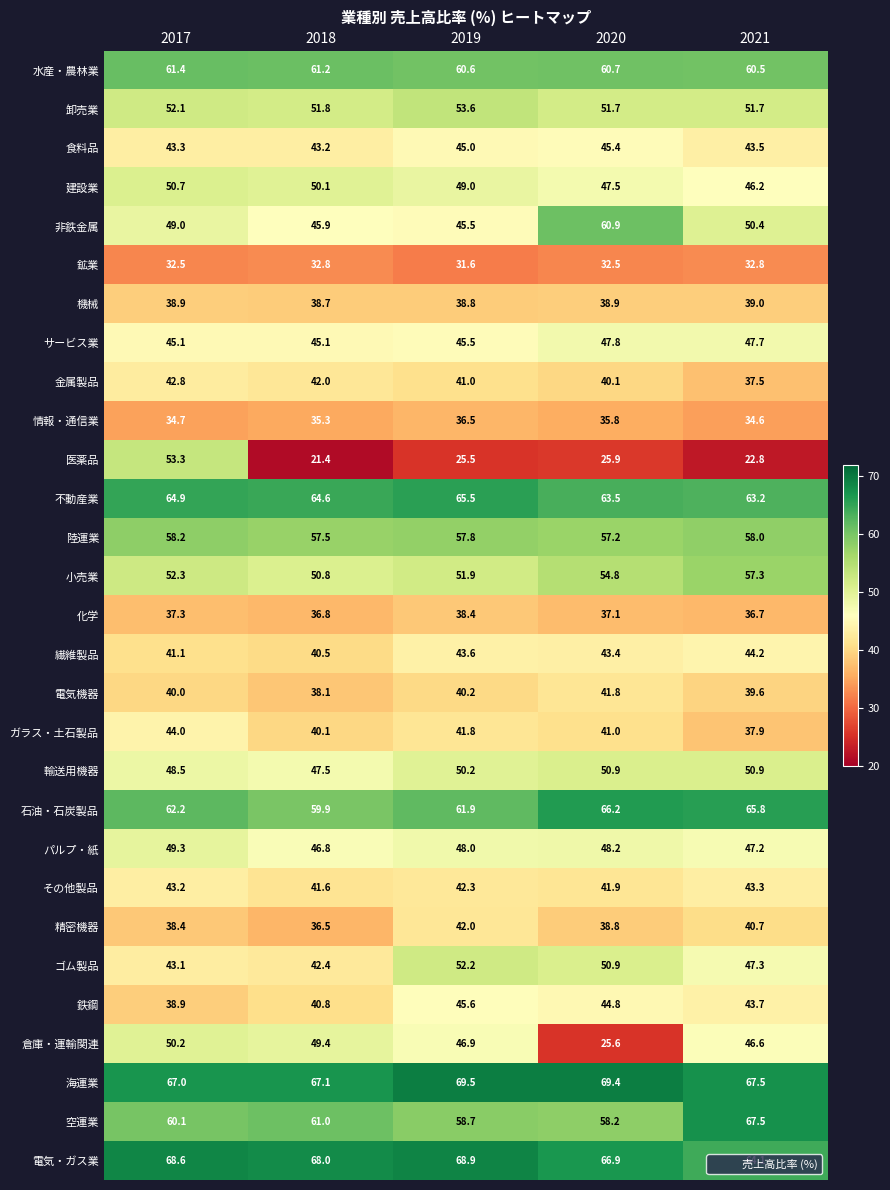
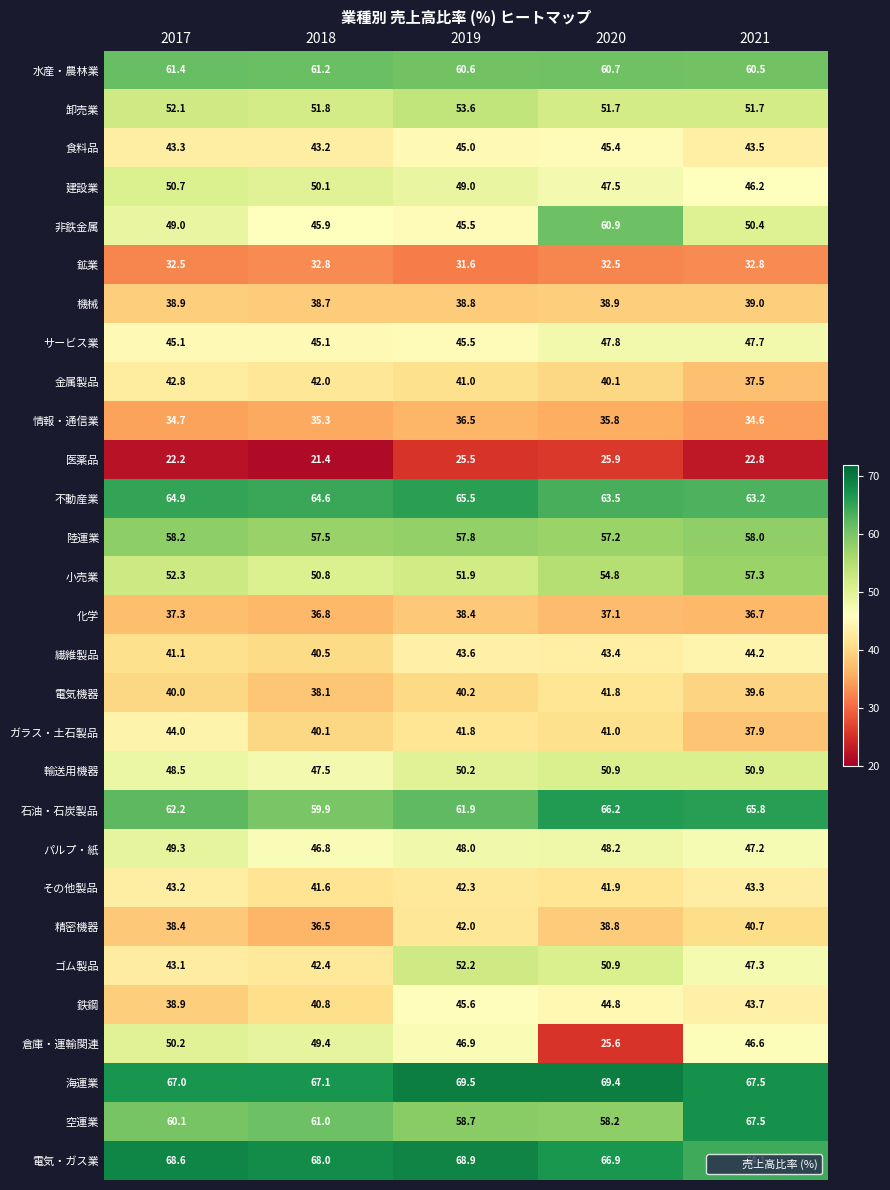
医薬品, 2017: 53.3 -> 22.2
